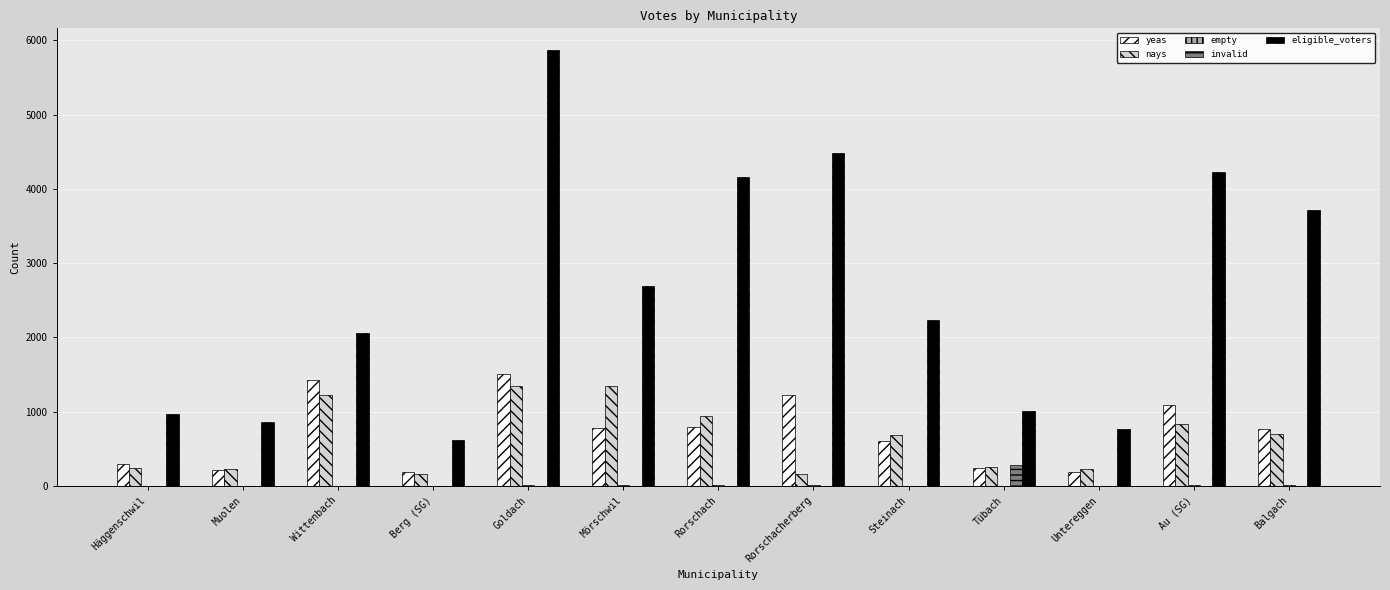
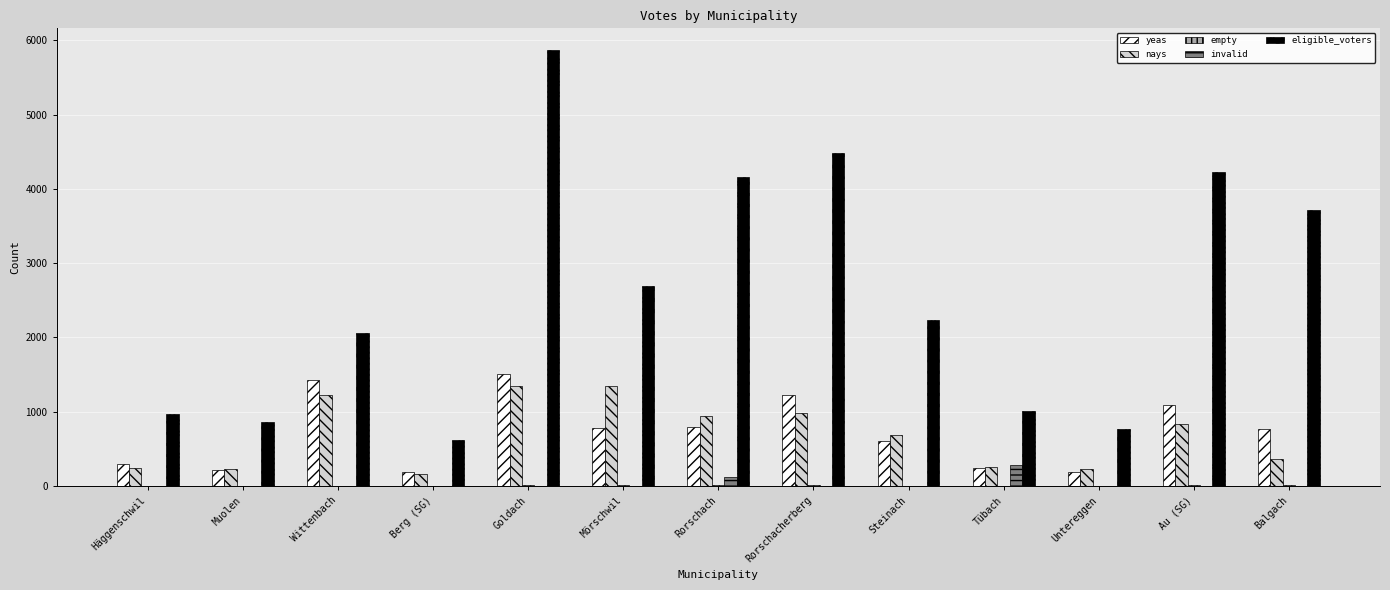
invalid, Rorschach: 0 -> 100
nays, Rorschacherberg: 200 -> 1000
nays, Balgach: 700 -> 400
